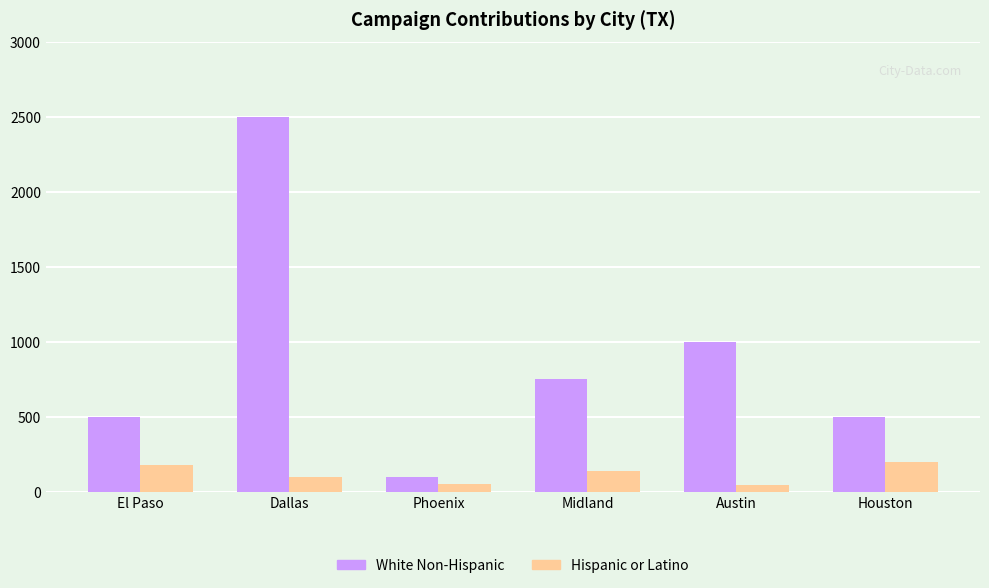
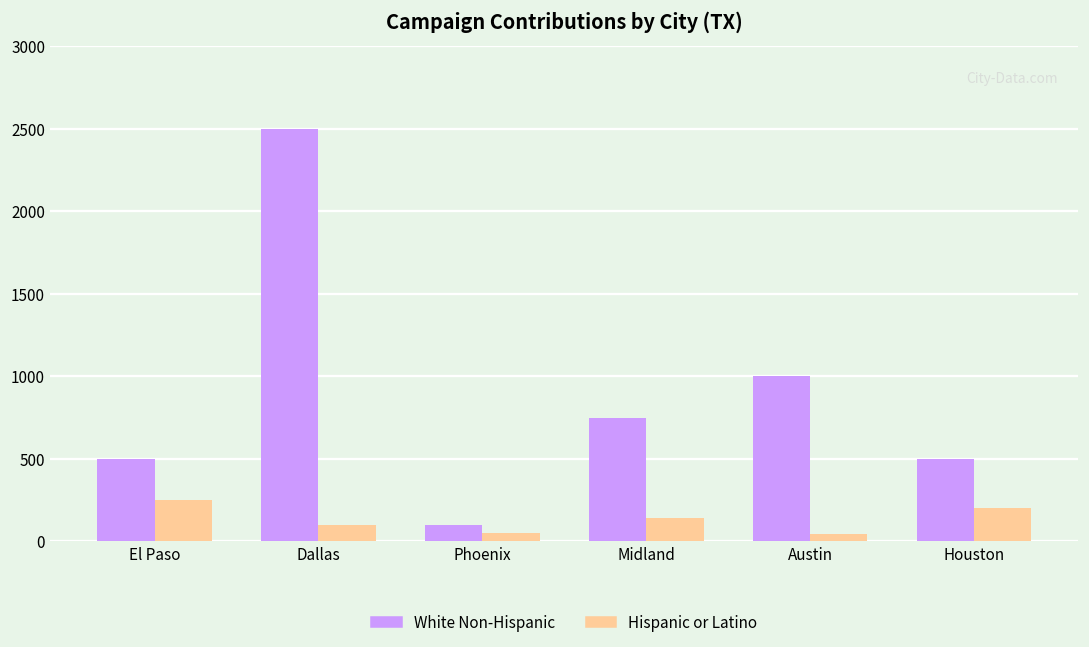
Hispanic or Latino, El Paso: 180 -> 250
